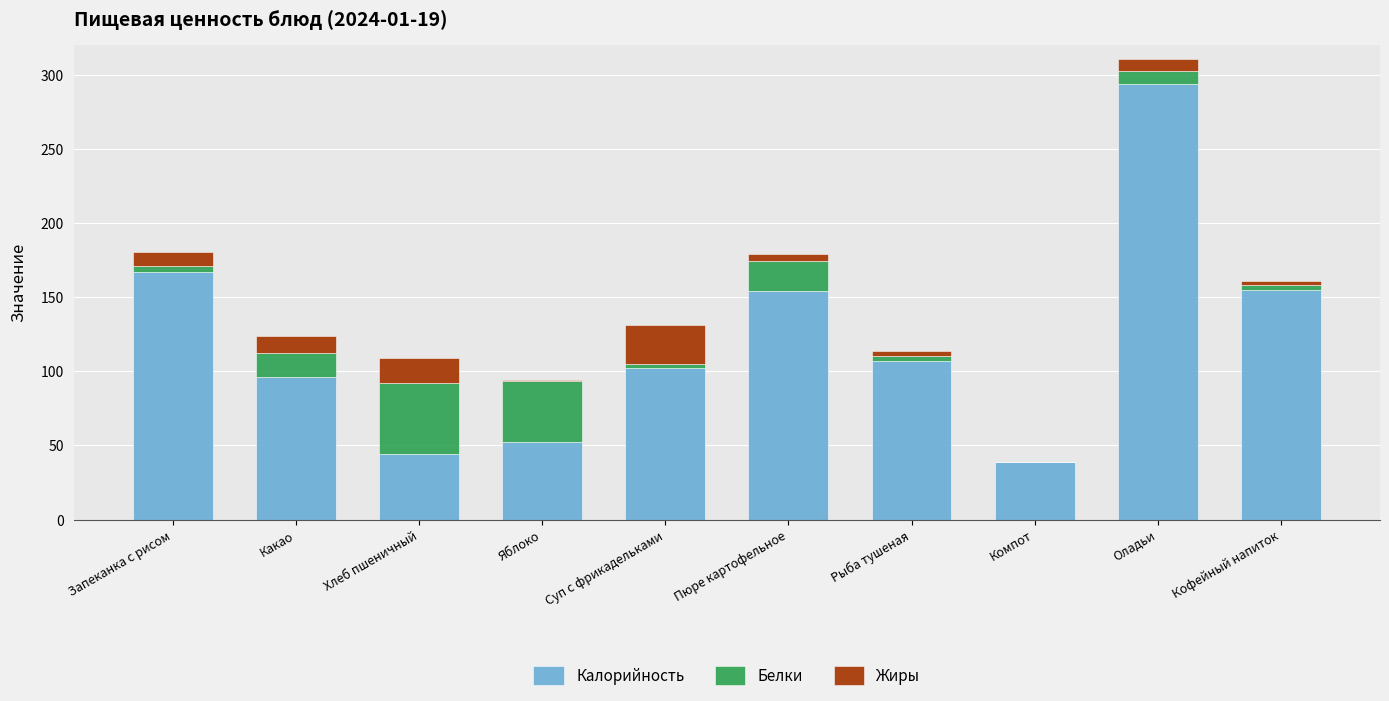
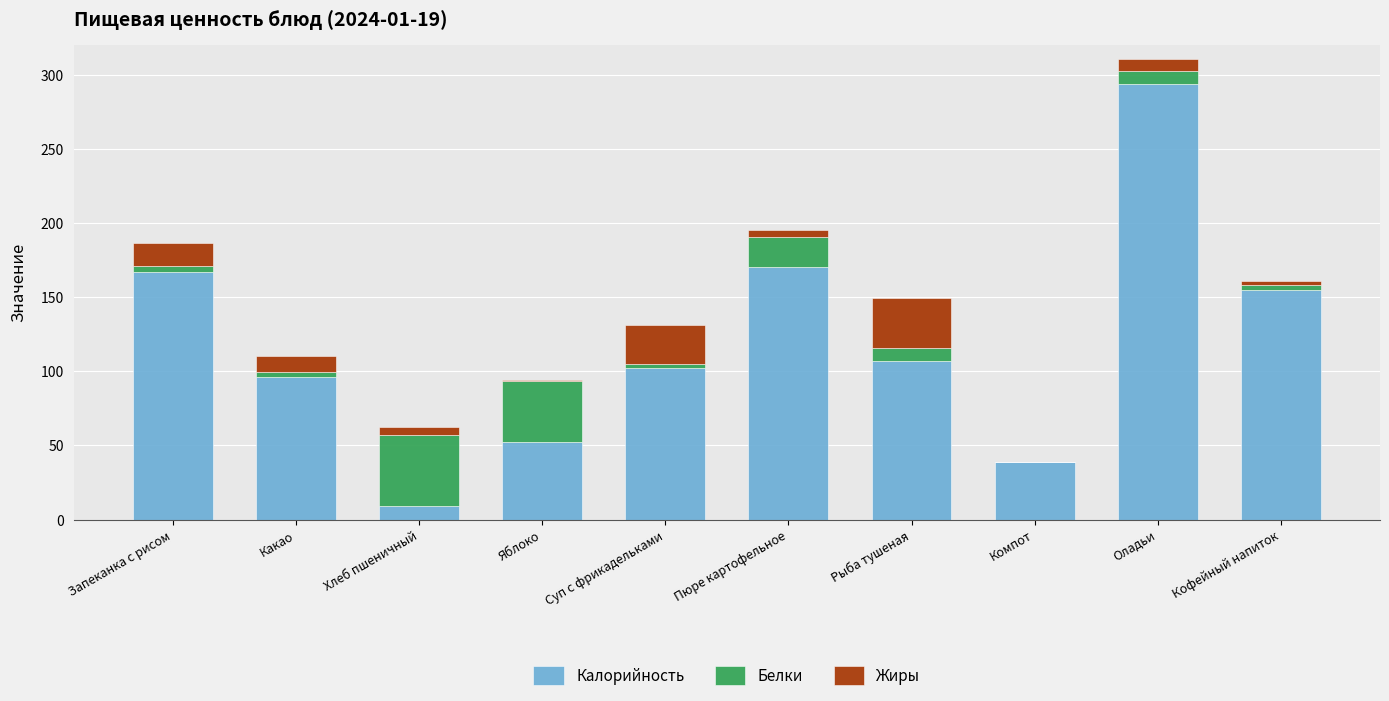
Жиры, Запеканка с рисом: 10 -> 16
Белки, Какао: 16 -> 3
Калорийность, Хлеб пшеничный: 44 -> 9
Жиры, Хлеб пшеничный: 17 -> 5
Калорийность, Пюре картофельное: 154 -> 170
Белки, Рыба тушеная: 3 -> 9
Жиры, Рыба тушеная: 4 -> 34
